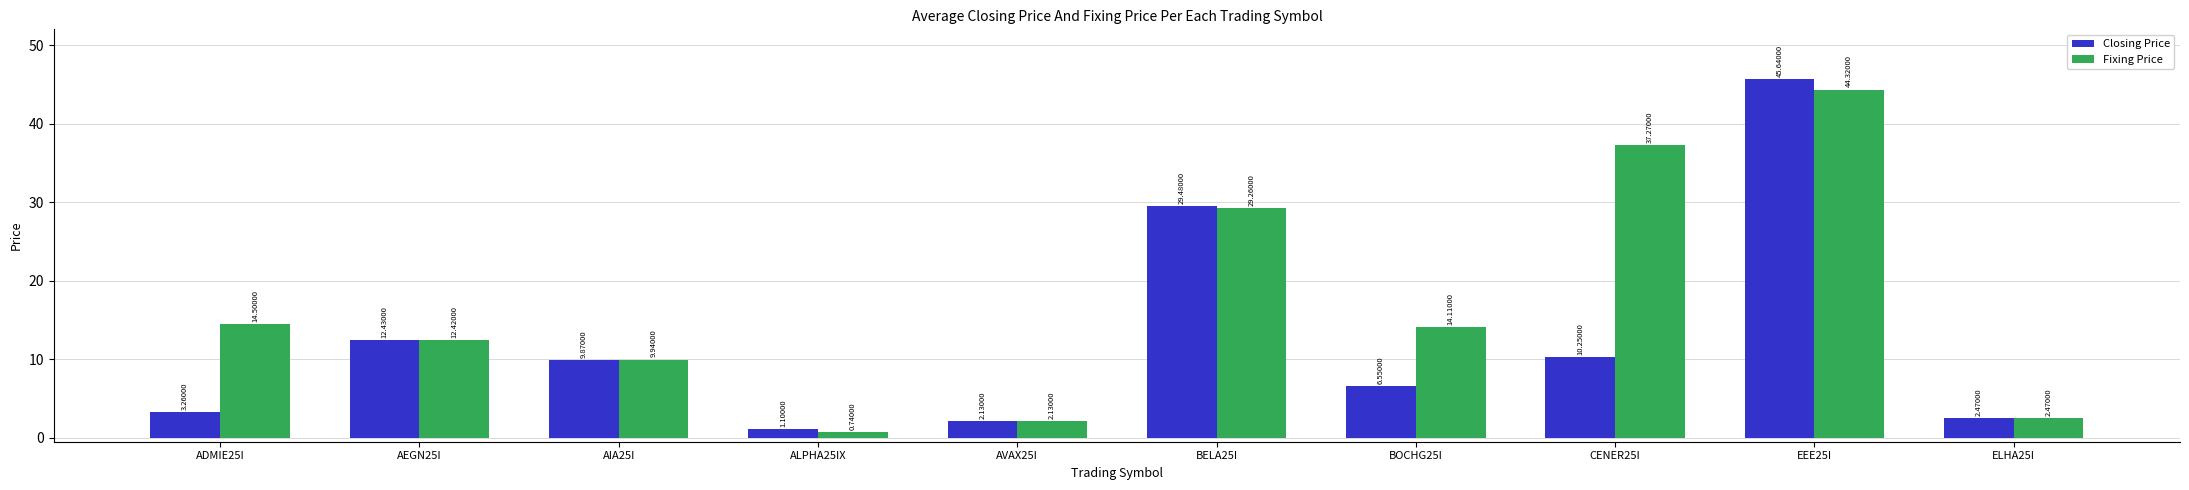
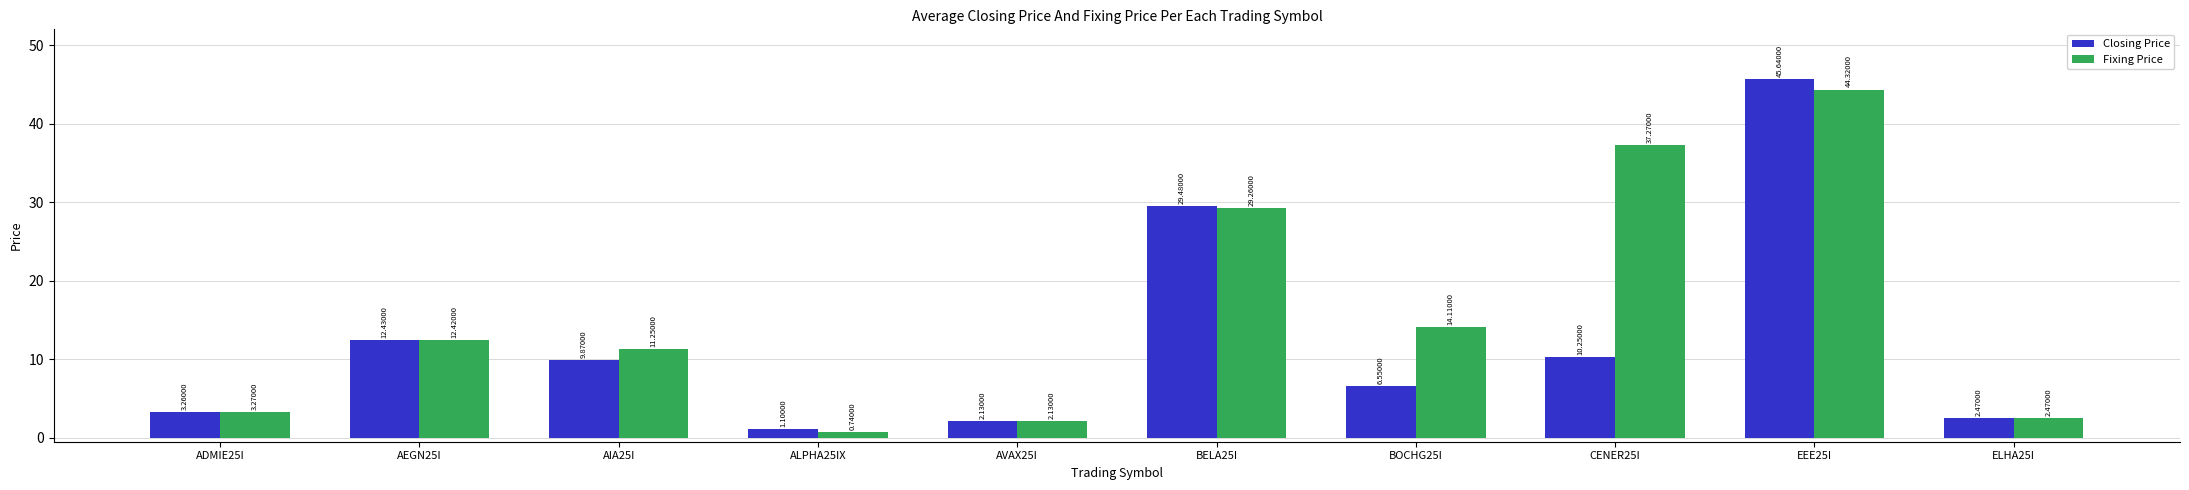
Fixing Price, ADMIE25I: 14.50000 -> 3.27000
Fixing Price, AIA25I: 9.94000 -> 11.25000
